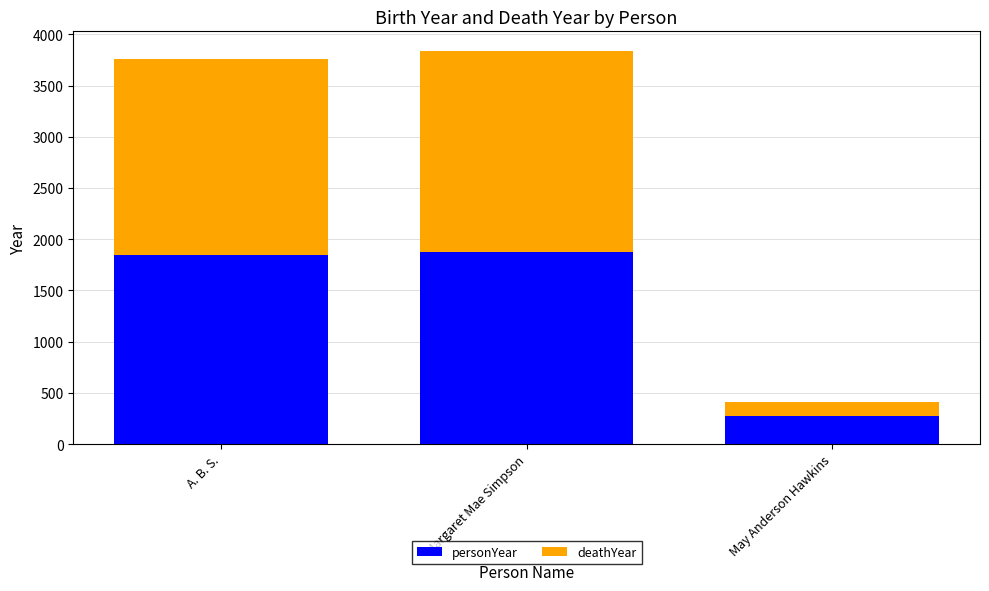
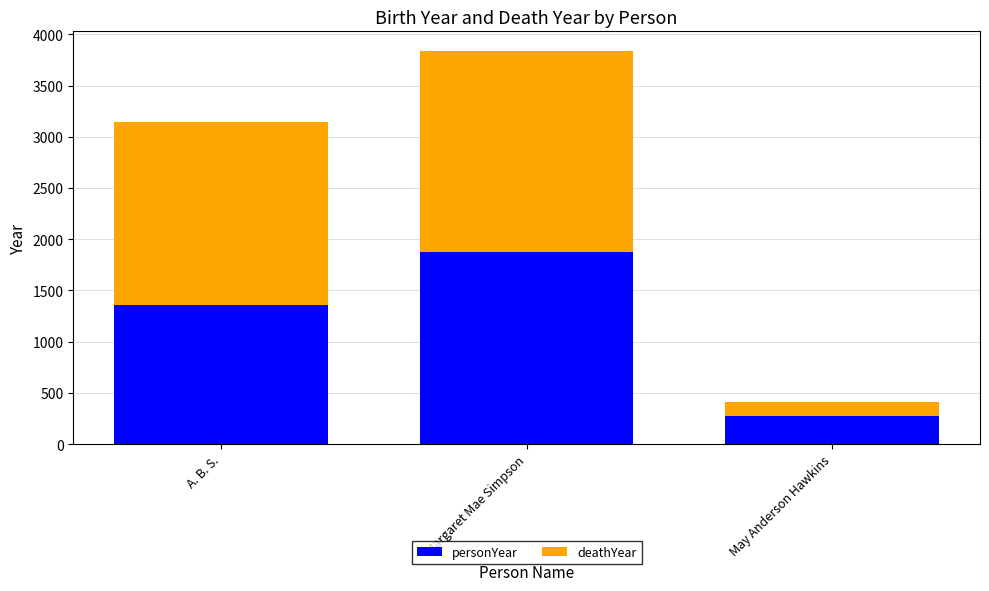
personYear, A. B. S.: 1840 -> 1360
deathYear, A. B. S.: 1920 -> 1790
